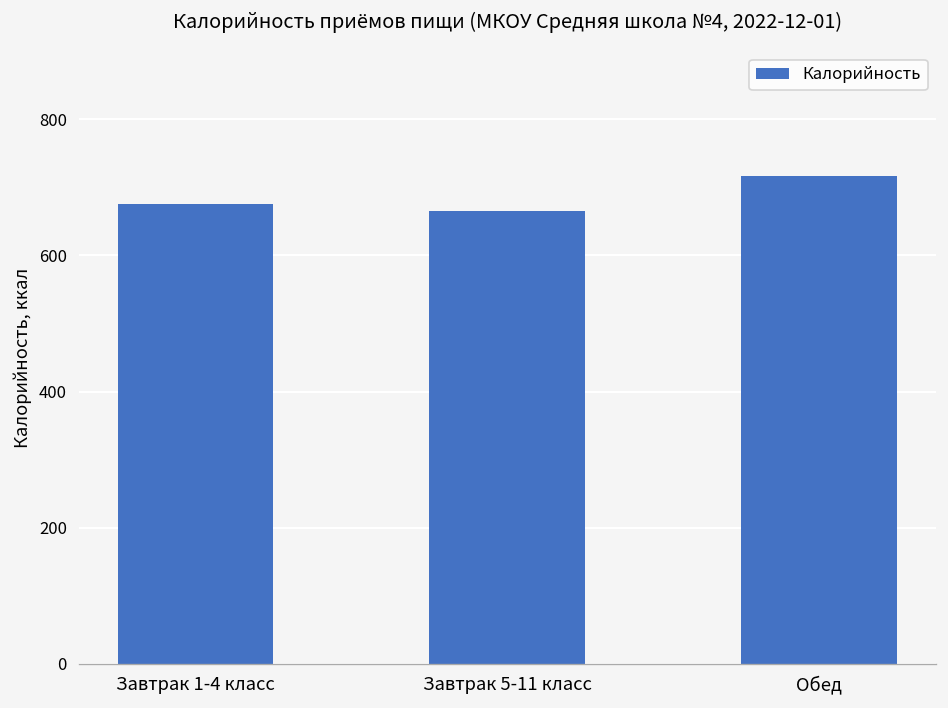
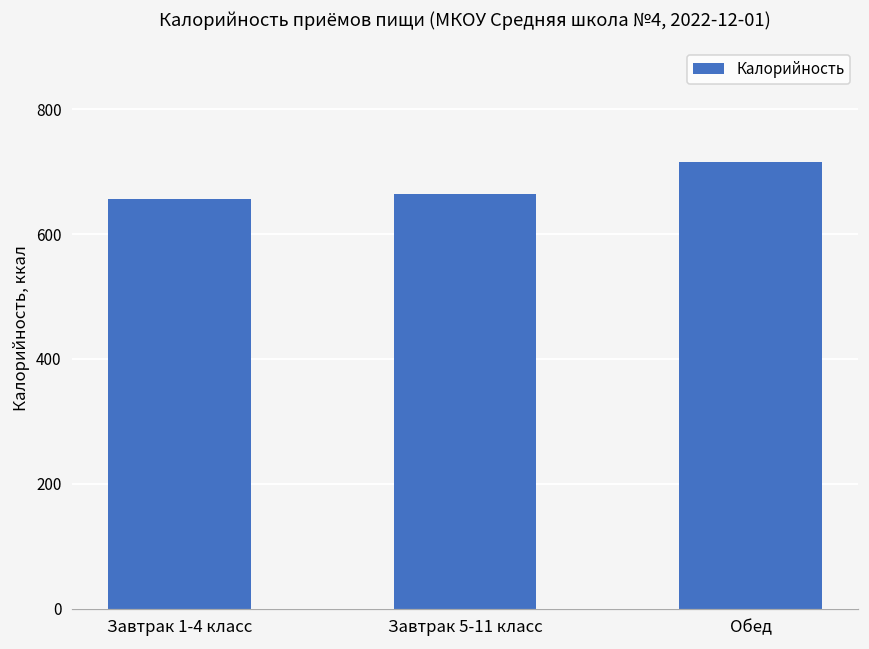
Завтрак 1-4 класс: 680 -> 660
